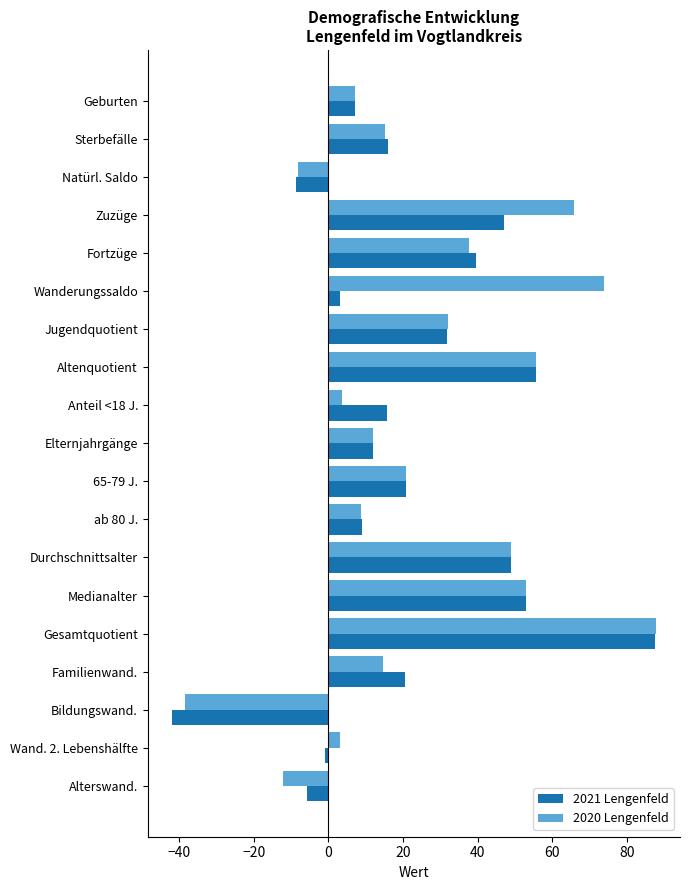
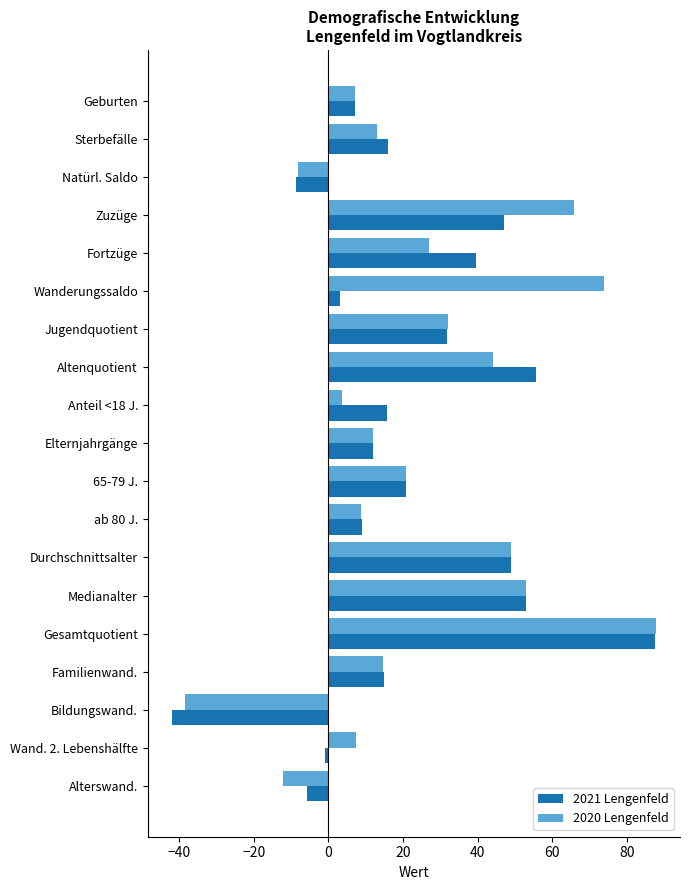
2020 Lengenfeld, Sterbefälle: 15 -> 13
2020 Lengenfeld, Fortzüge: 38 -> 27
2020 Lengenfeld, Altenquotient: 56 -> 44
2021 Lengenfeld, Familienwand.: 20 -> 15
2020 Lengenfeld, Wand. 2. Lebenshälfte: 3 -> 7
